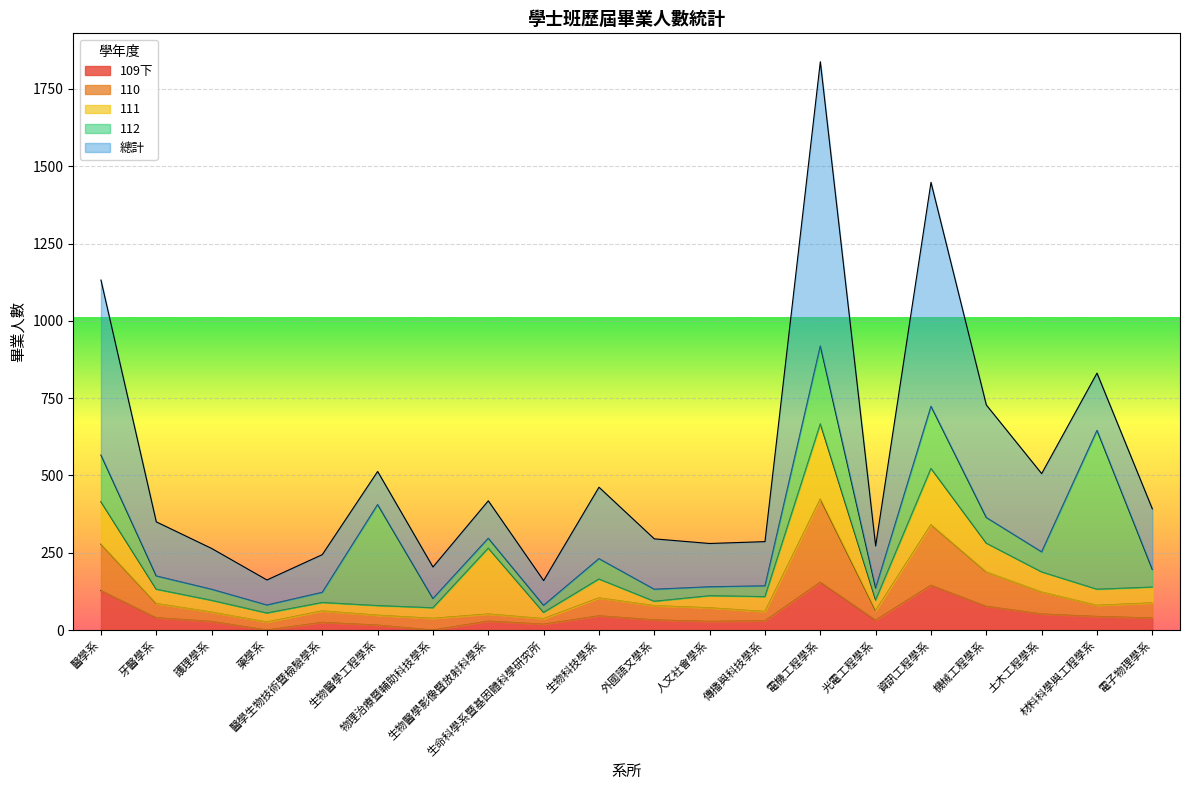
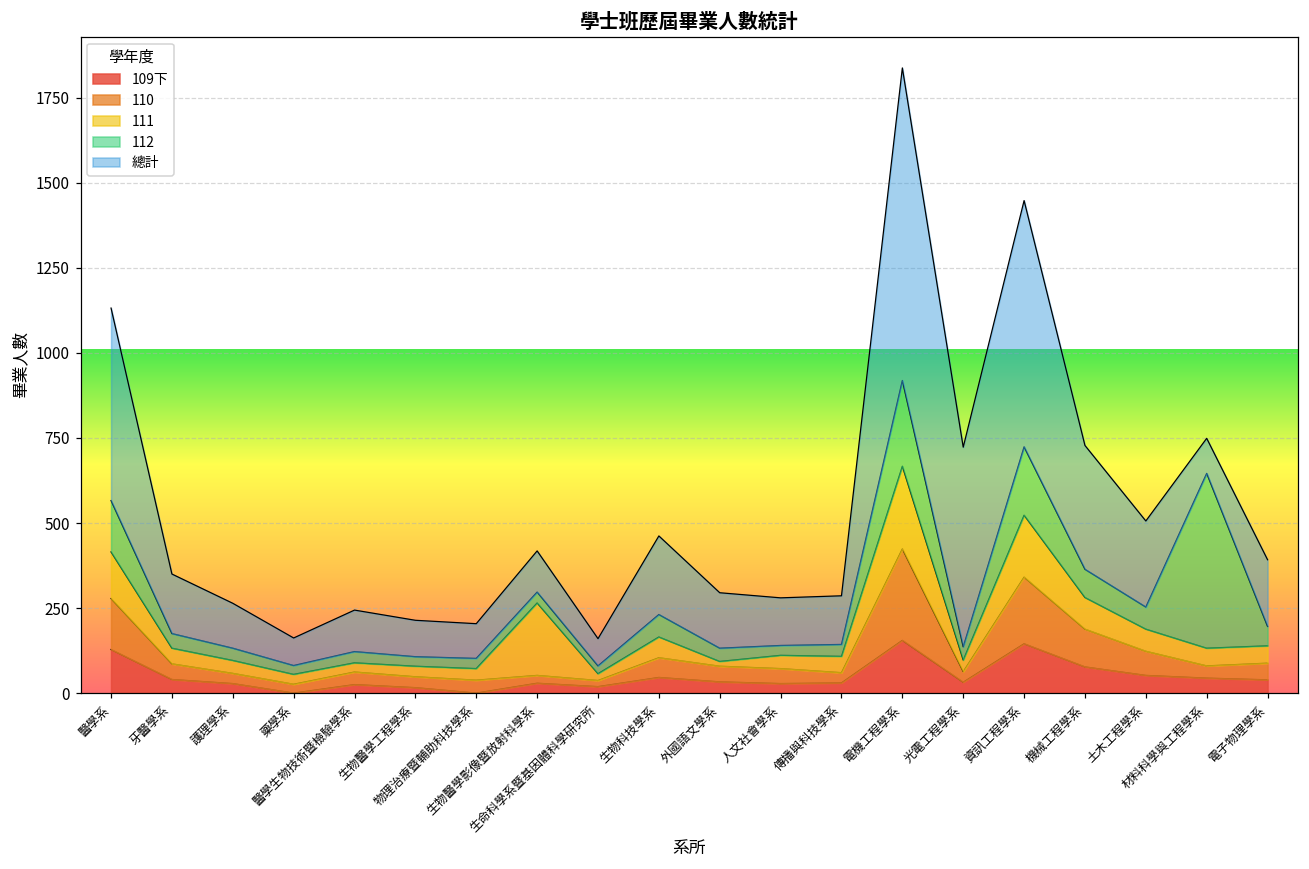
112, 生物醫學工程學系: 330 -> 30
總計, 光電工程學系: 140 -> 590
總計, 材料科學與工程學系: 190 -> 100
